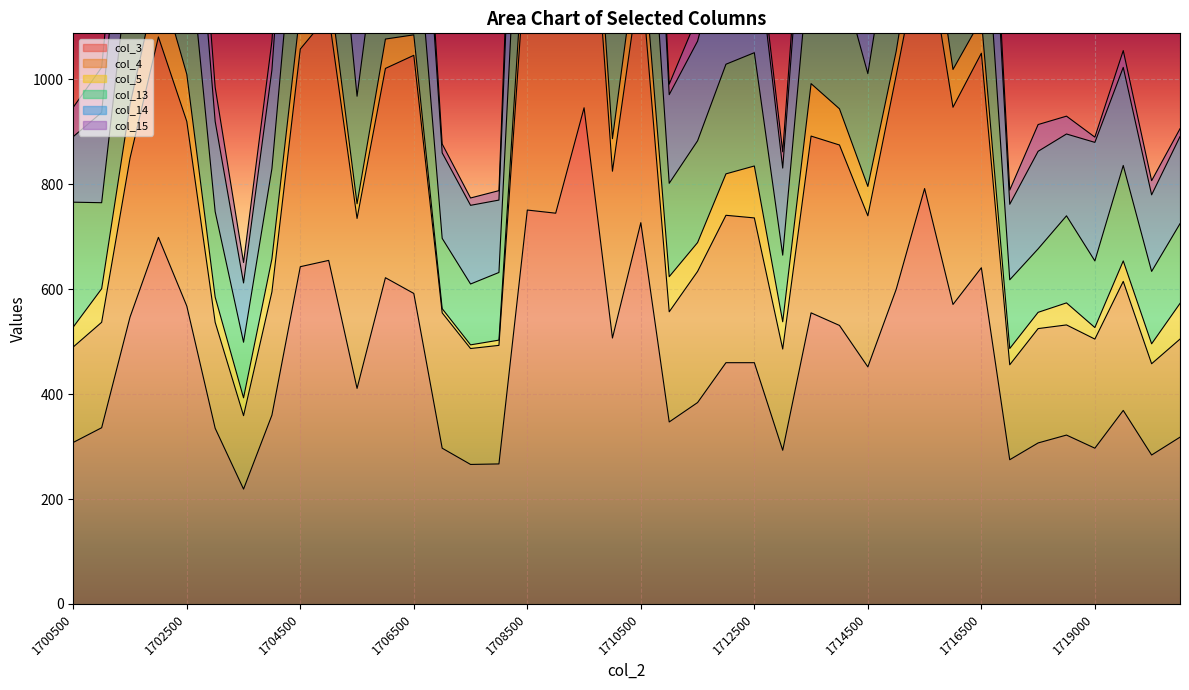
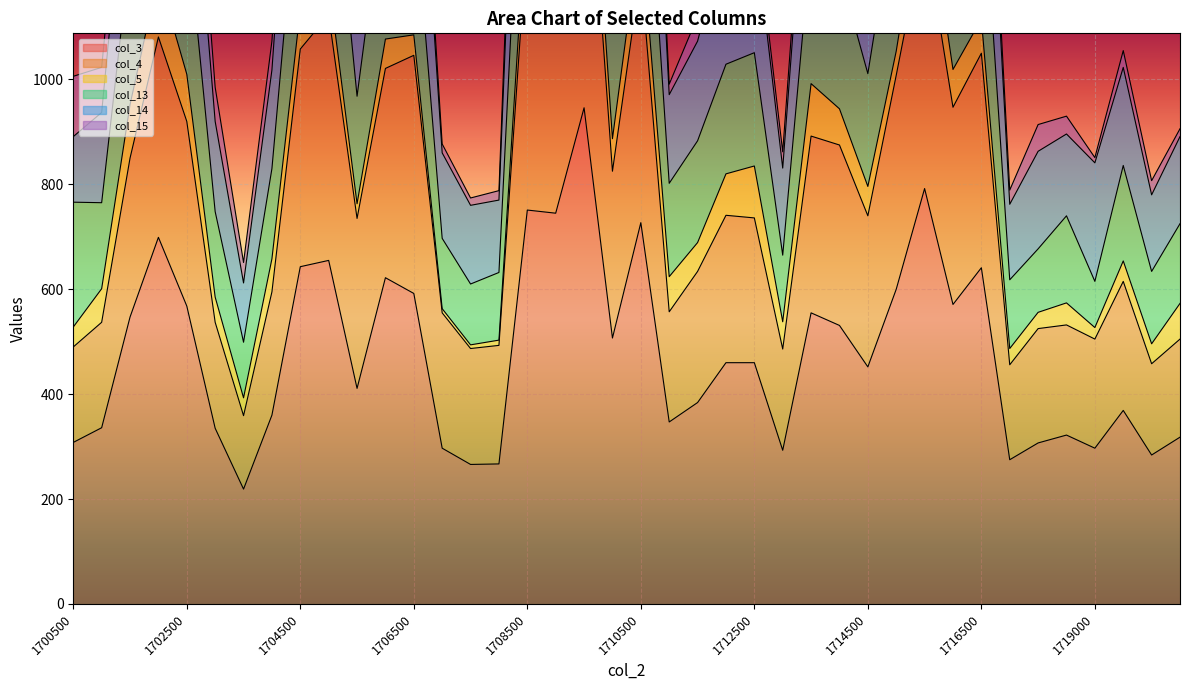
col_15, 1700500: 60 -> 120
col_13, 1719000: 130 -> 90
